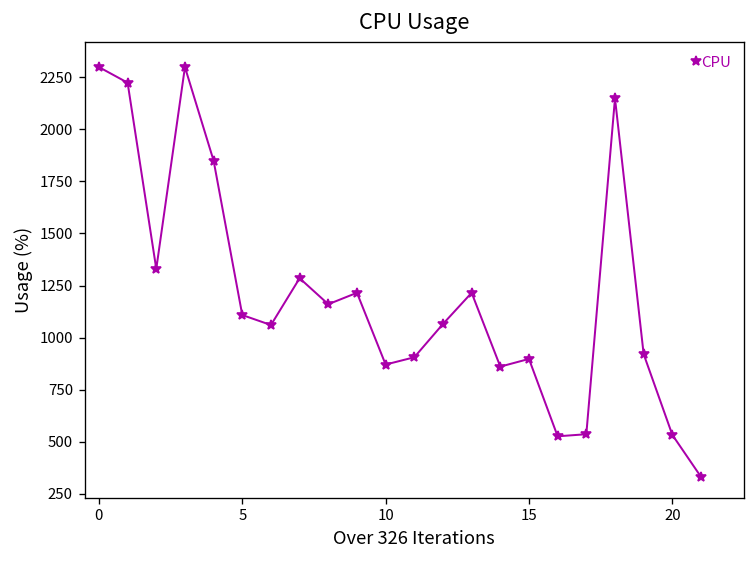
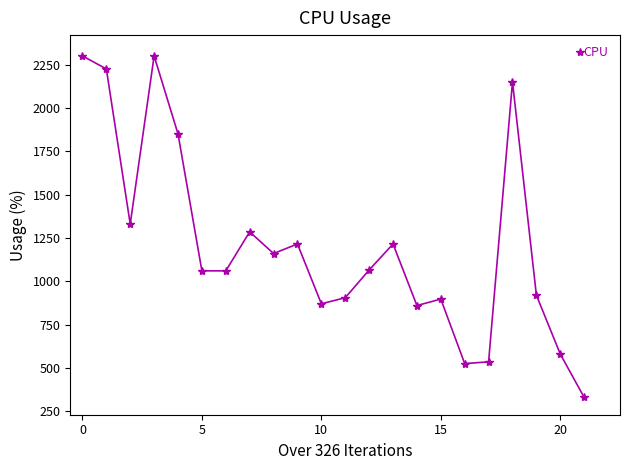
5: 1110 -> 1060
20: 530 -> 580
